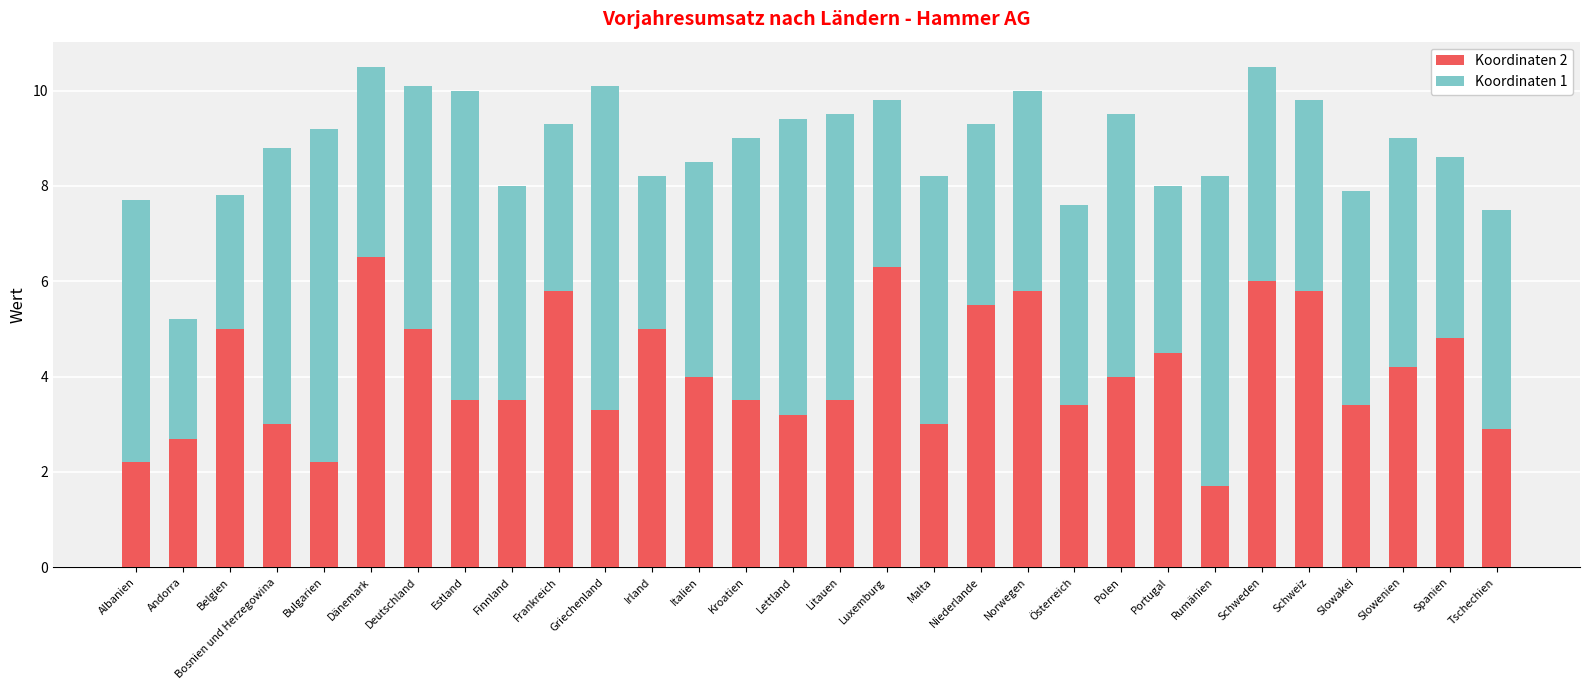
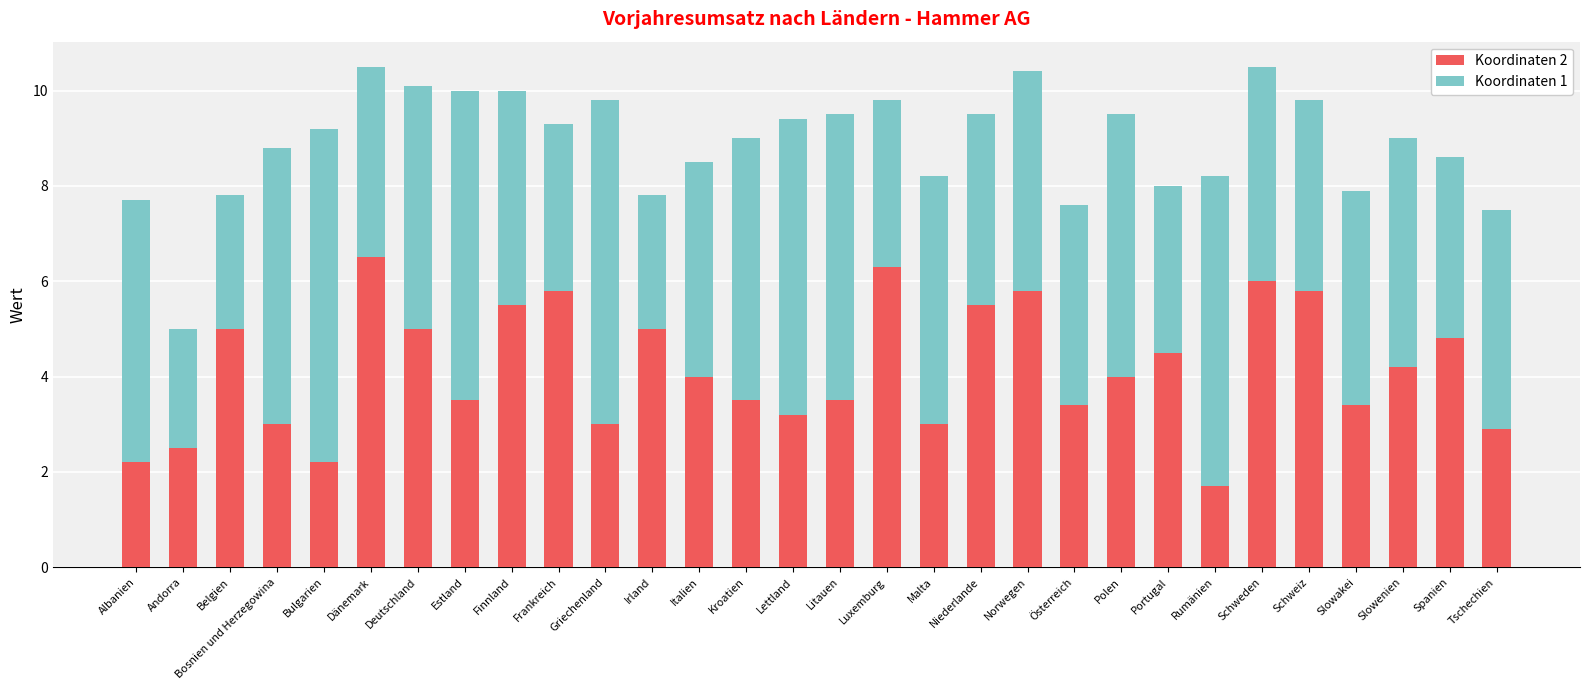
Koordinaten 2, Andorra: 2.7 -> 2.5
Koordinaten 2, Finnland: 3.5 -> 5.5
Koordinaten 2, Griechenland: 3.3 -> 3.0
Koordinaten 1, Irland: 3.2 -> 2.8
Koordinaten 1, Niederlande: 3.8 -> 4.0
Koordinaten 1, Norwegen: 4.2 -> 4.6
